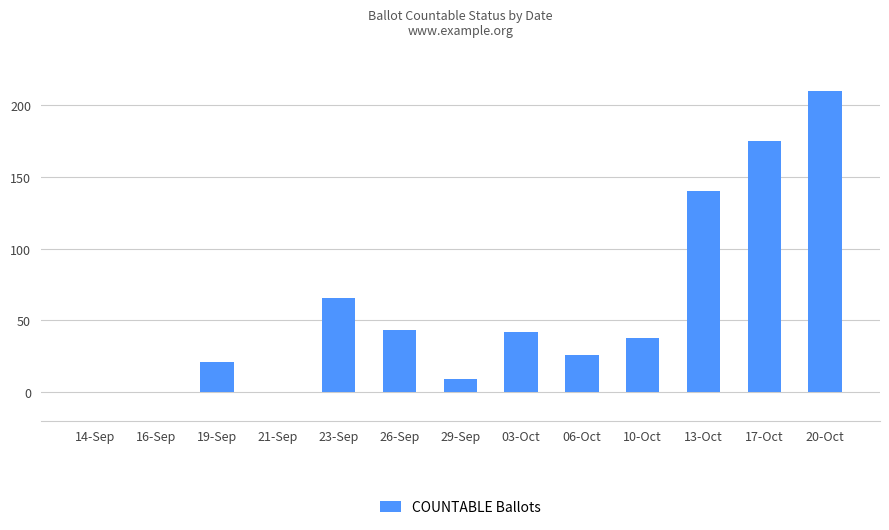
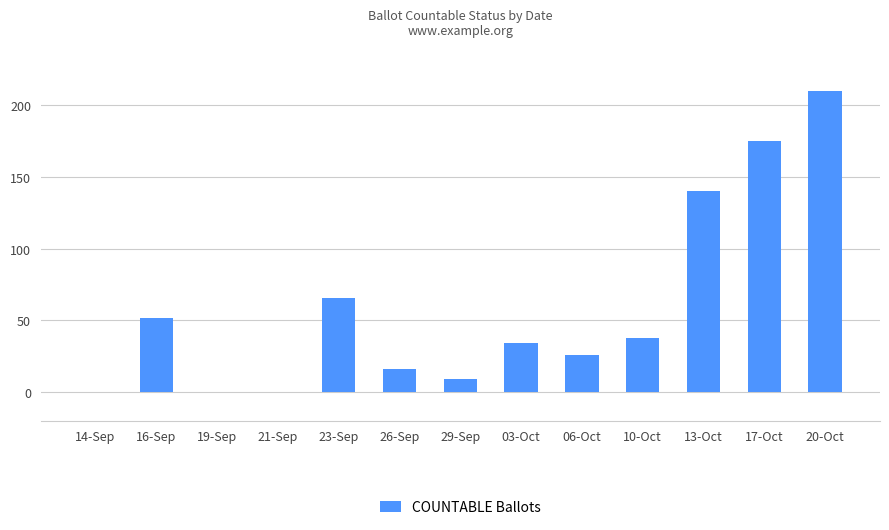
16-Sep: 0 -> 52
19-Sep: 21 -> 0
26-Sep: 43 -> 16
03-Oct: 42 -> 34
